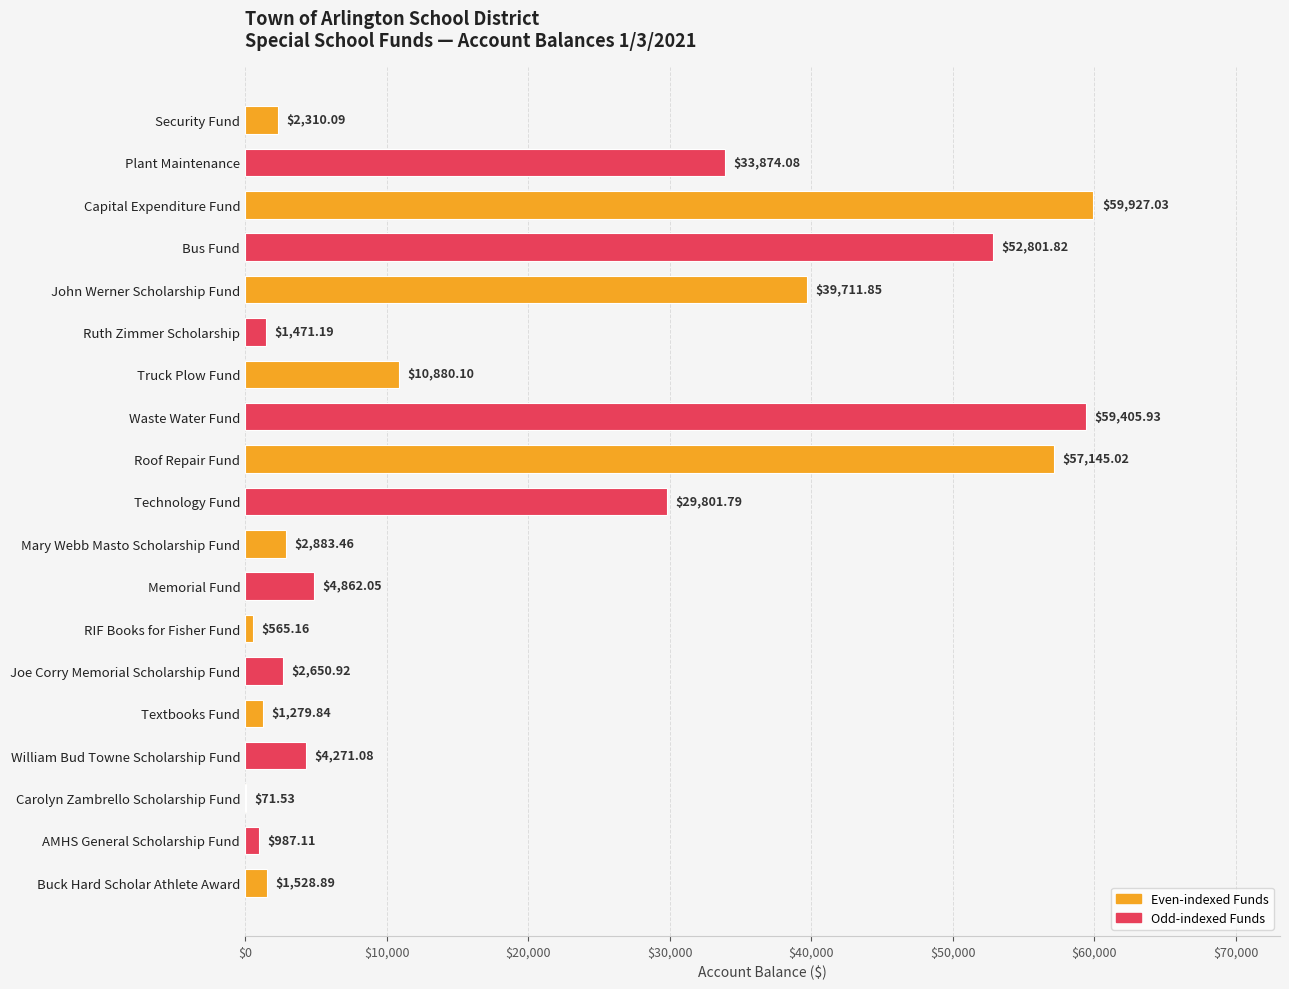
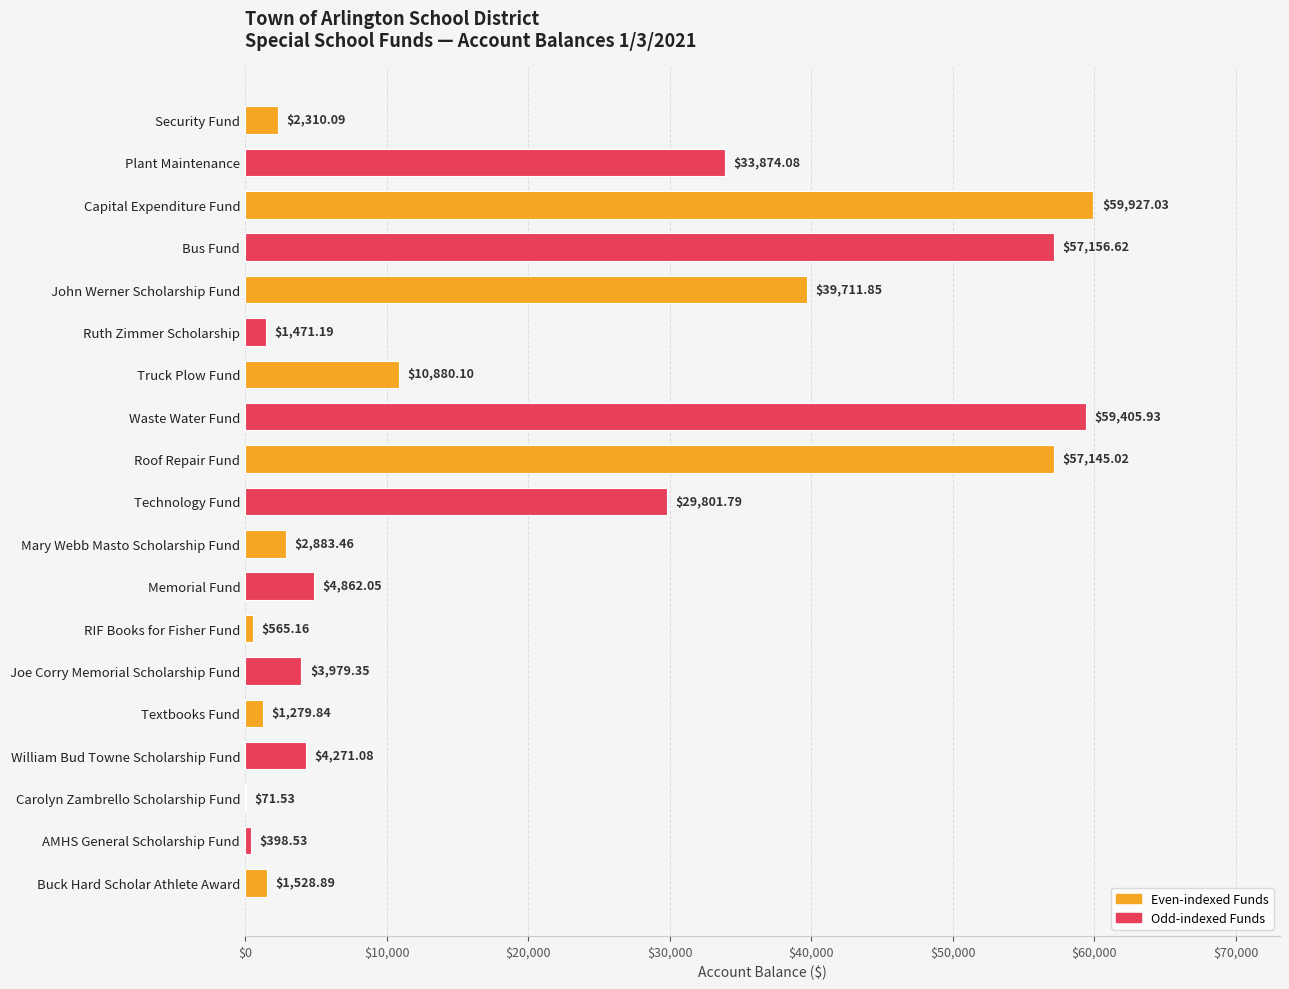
Bus Fund: $52,801.82 -> $57,156.62
Joe Corry Memorial Scholarship Fund: $2,650.92 -> $3,979.35
AMHS General Scholarship Fund: $987.11 -> $398.53
